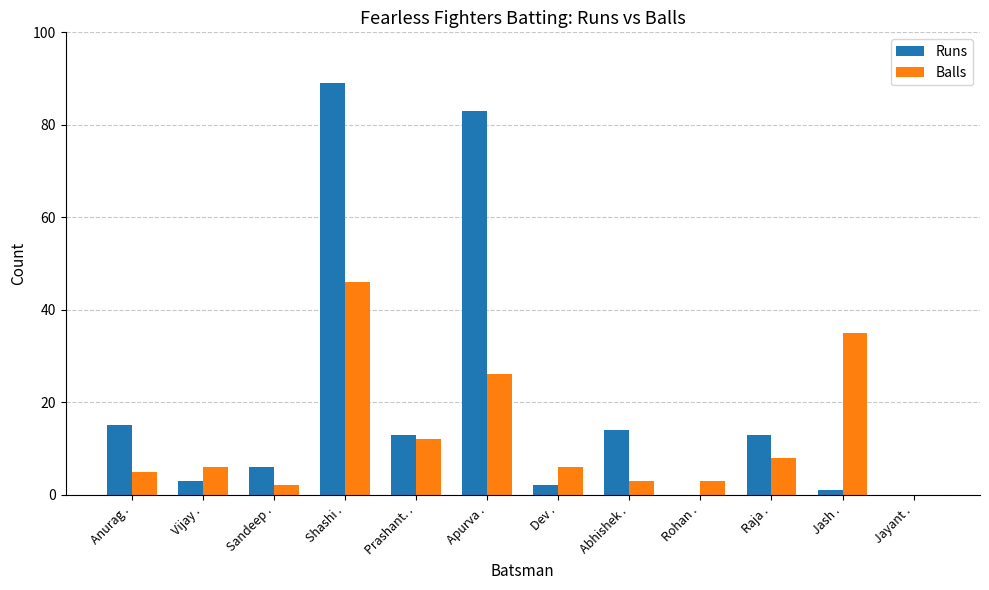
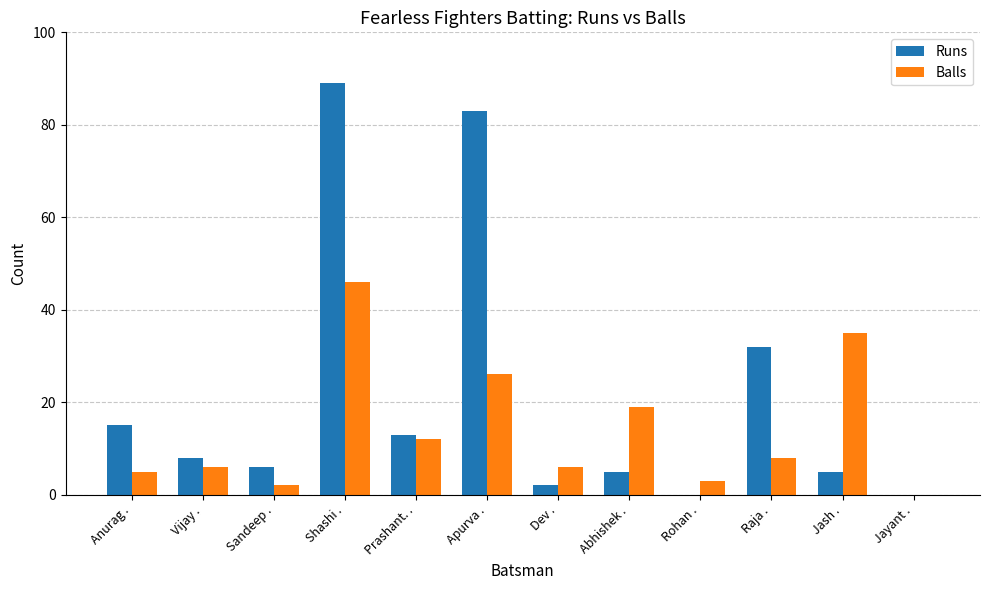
Runs, Vijay .: 3 -> 8
Runs, Abhishek .: 14 -> 5
Balls, Abhishek .: 3 -> 19
Runs, Raja .: 13 -> 32
Runs, Jash .: 1 -> 5
